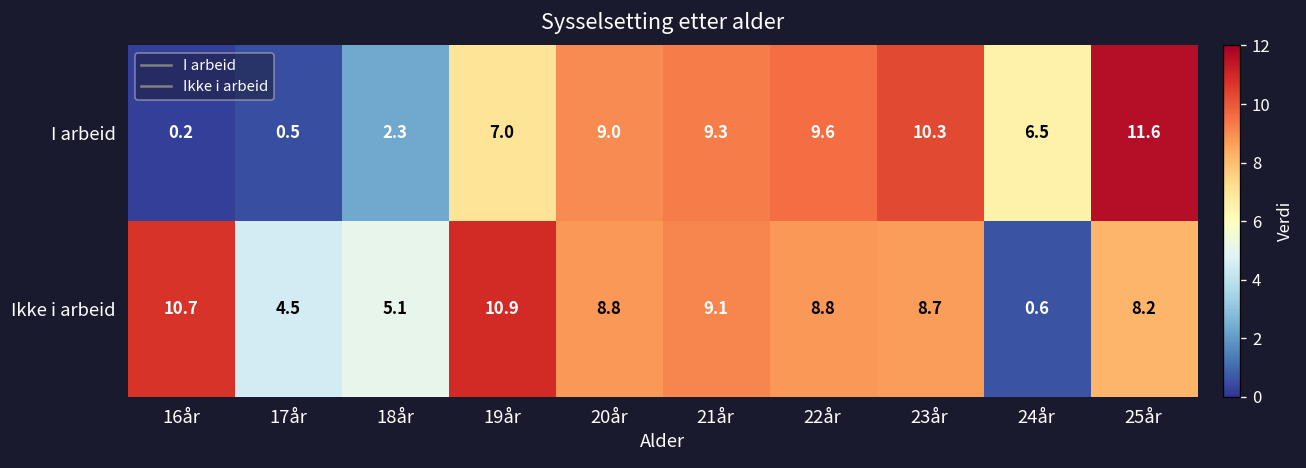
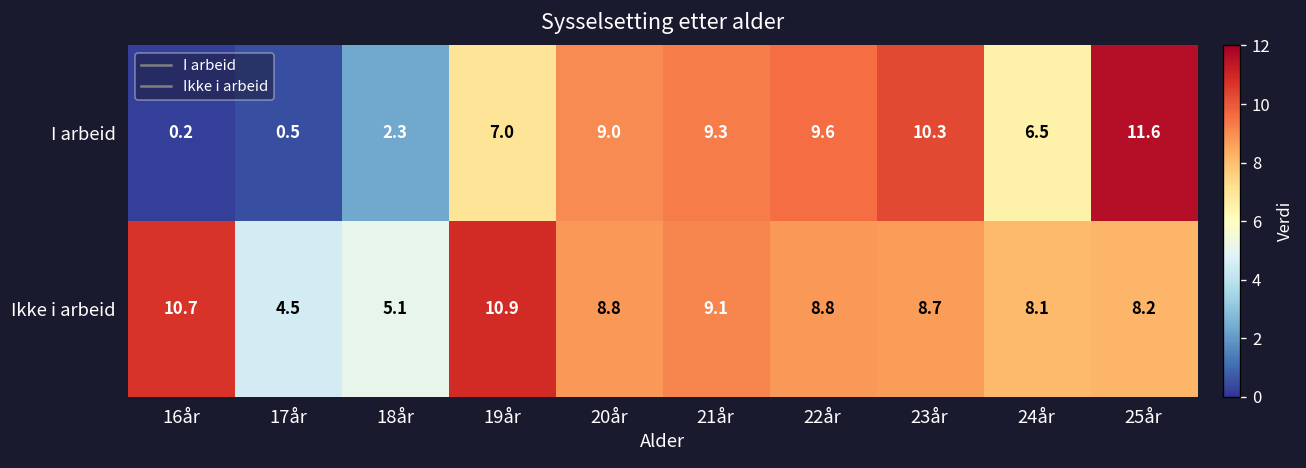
Ikke i arbeid, 24år: 0.6 -> 8.1
